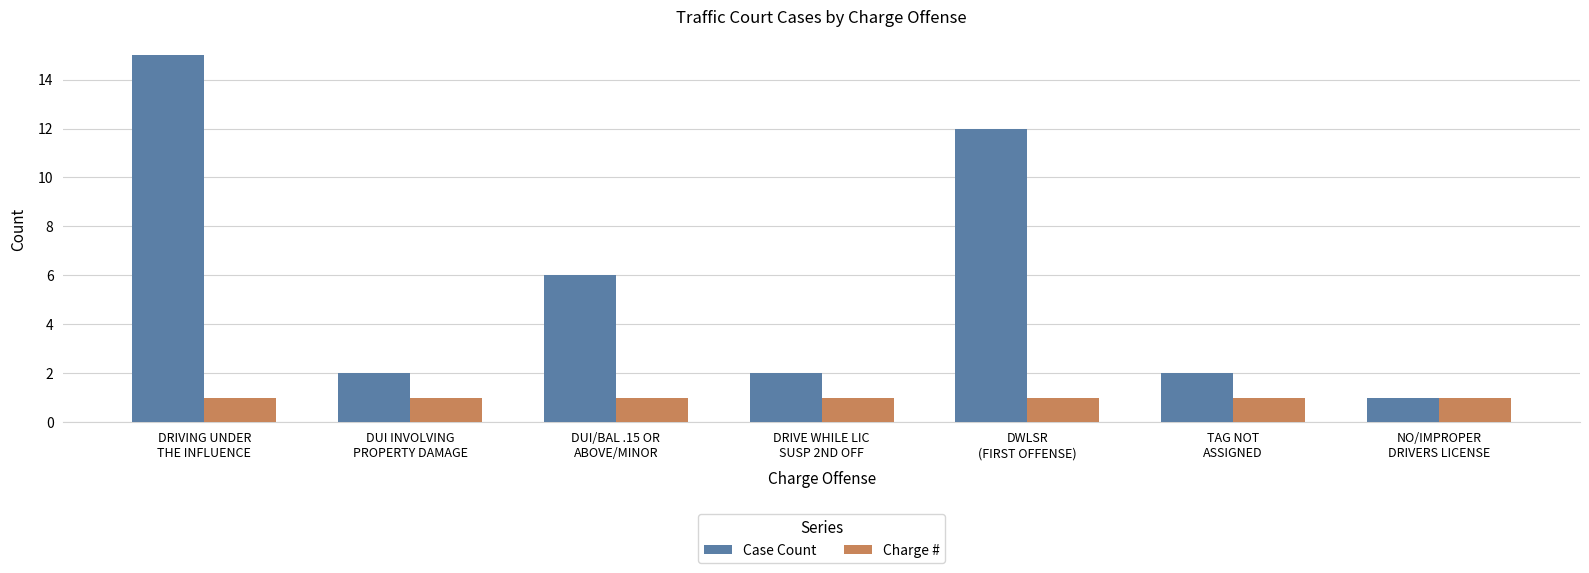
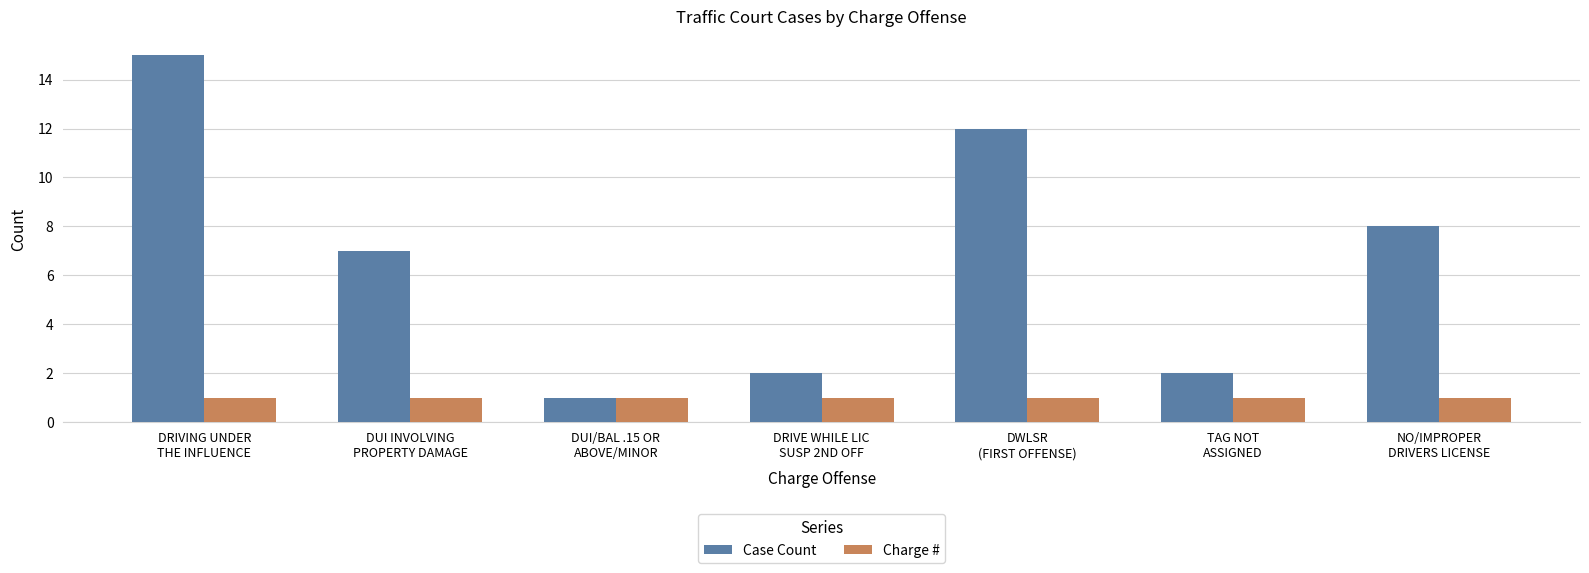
Case Count, DUI INVOLVING PROPERTY DAMAGE: 2 -> 7
Case Count, DUI/BAL .15 OR ABOVE/MINOR: 6 -> 1
Case Count, NO/IMPROPER DRIVERS LICENSE: 1 -> 8
